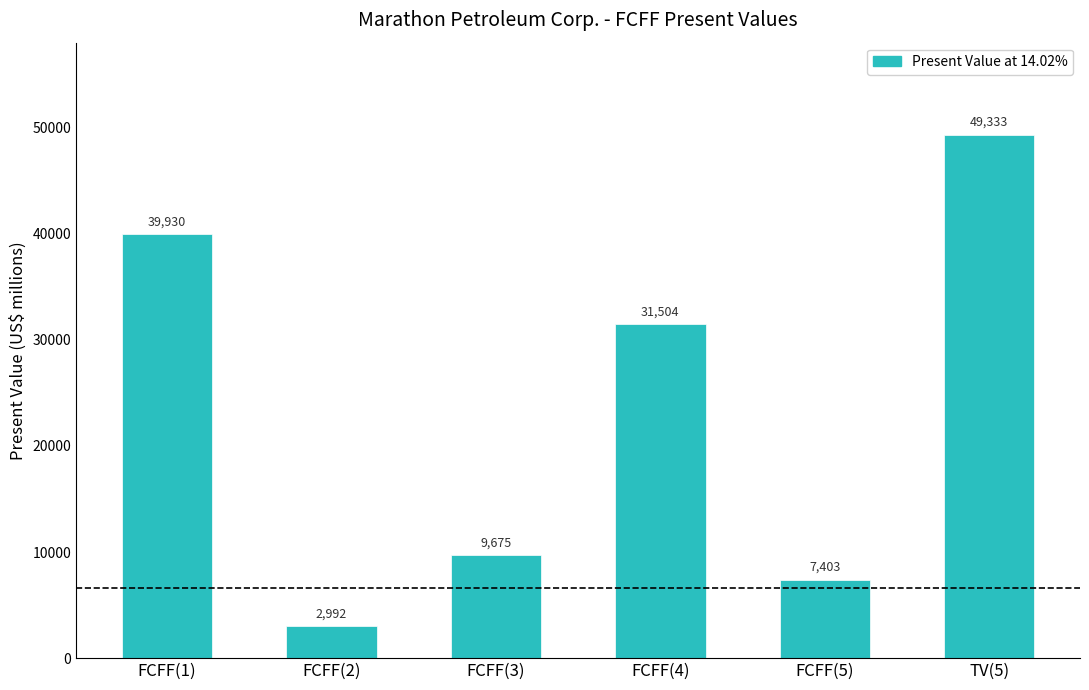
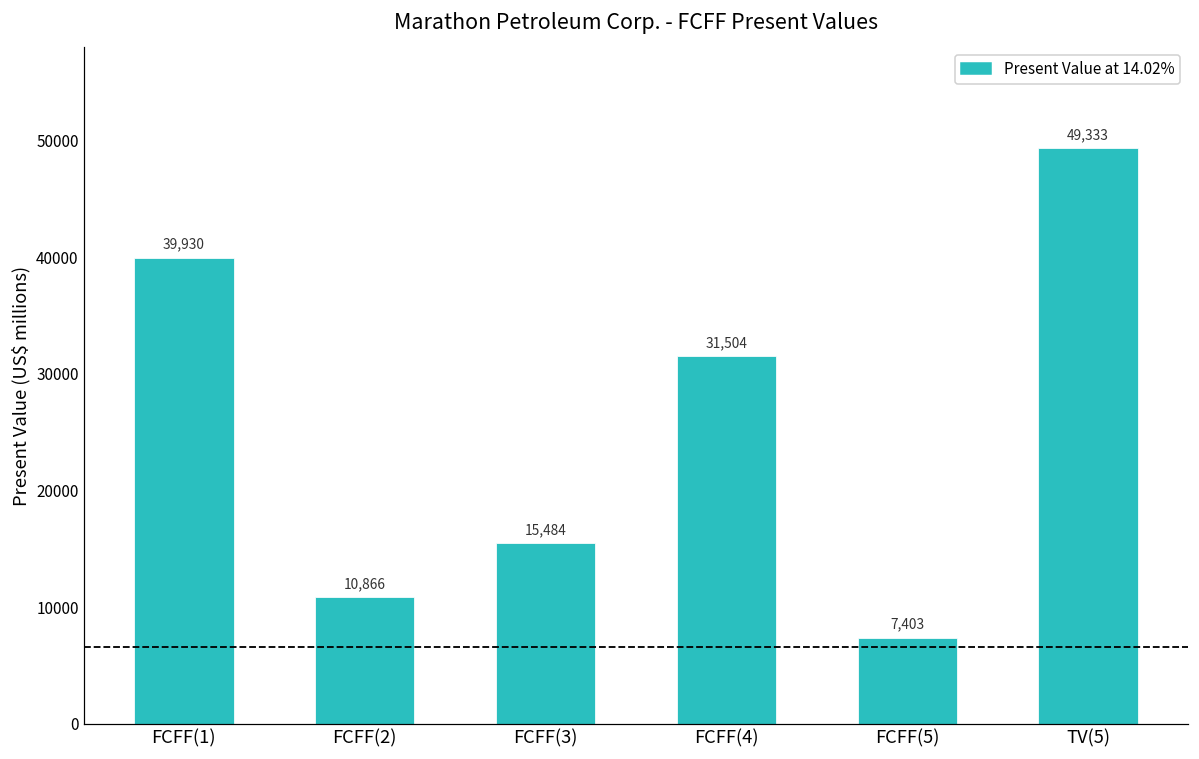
FCFF(2): 2,992 -> 10,866
FCFF(3): 9,675 -> 15,484
